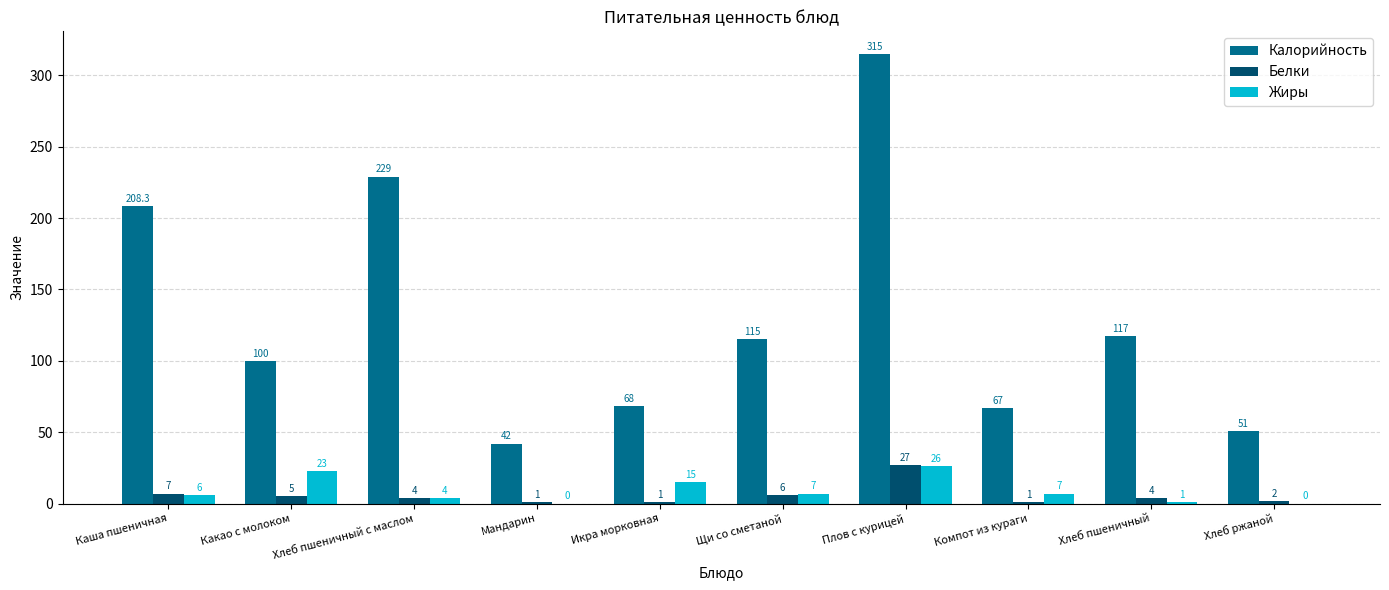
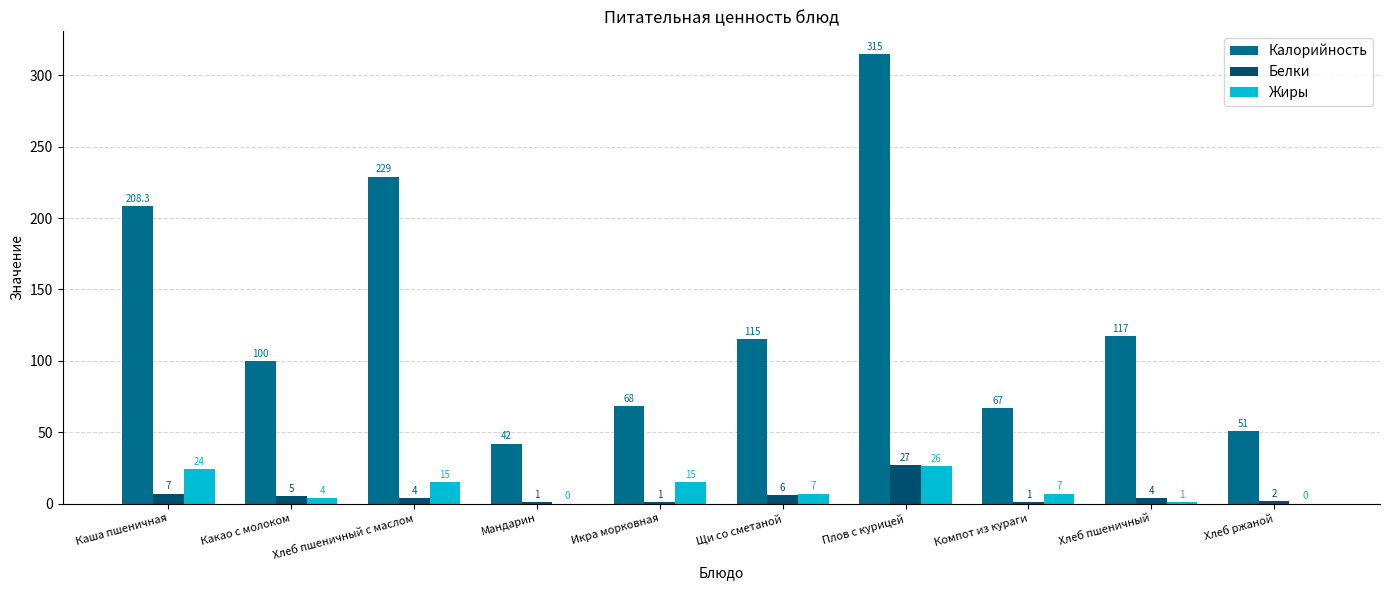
Жиры, Каша пшеничная: 6 -> 24
Жиры, Какао с молоком: 23 -> 4
Жиры, Хлеб пшеничный с маслом: 4 -> 15
